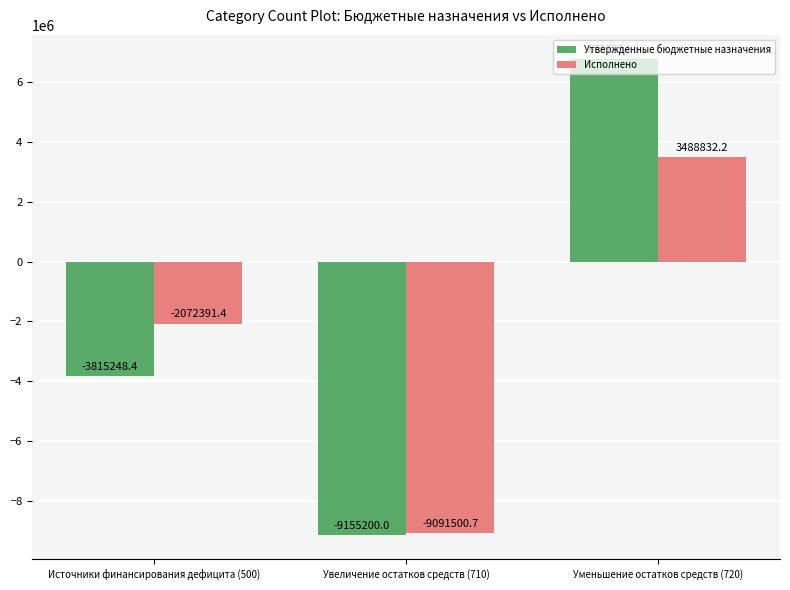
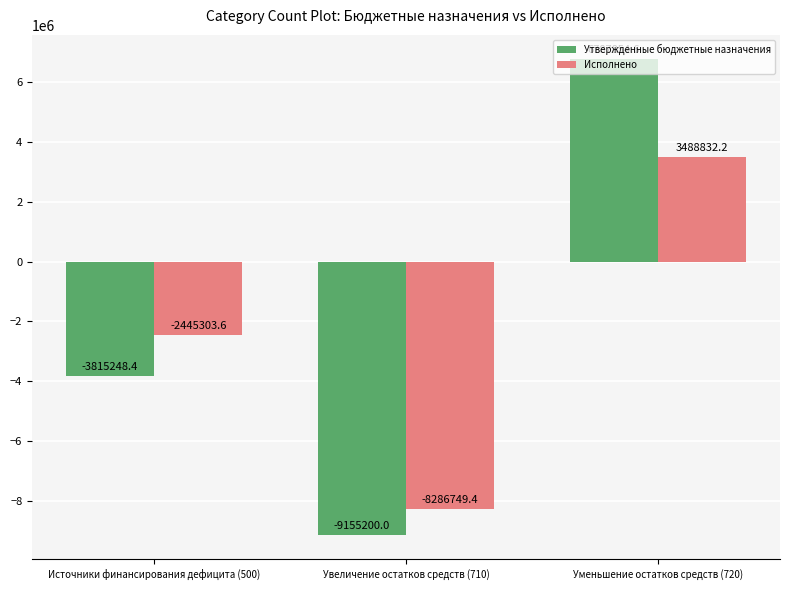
Исполнено, Источники финансирования дефицита (500): -2072391.4 -> -2445303.6
Исполнено, Увеличение остатков средств (710): -9091500.7 -> -8286749.4
